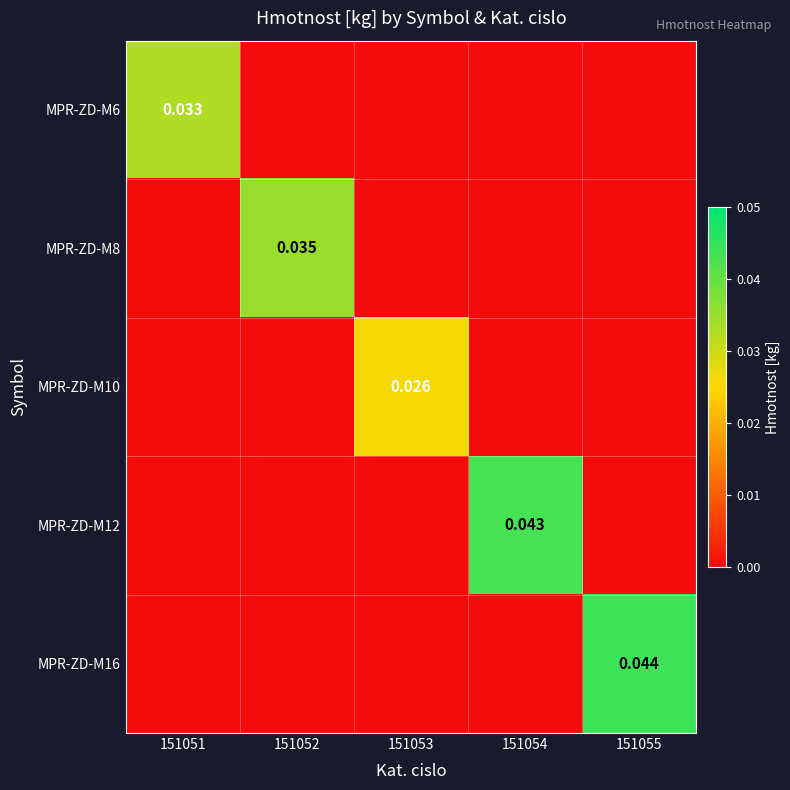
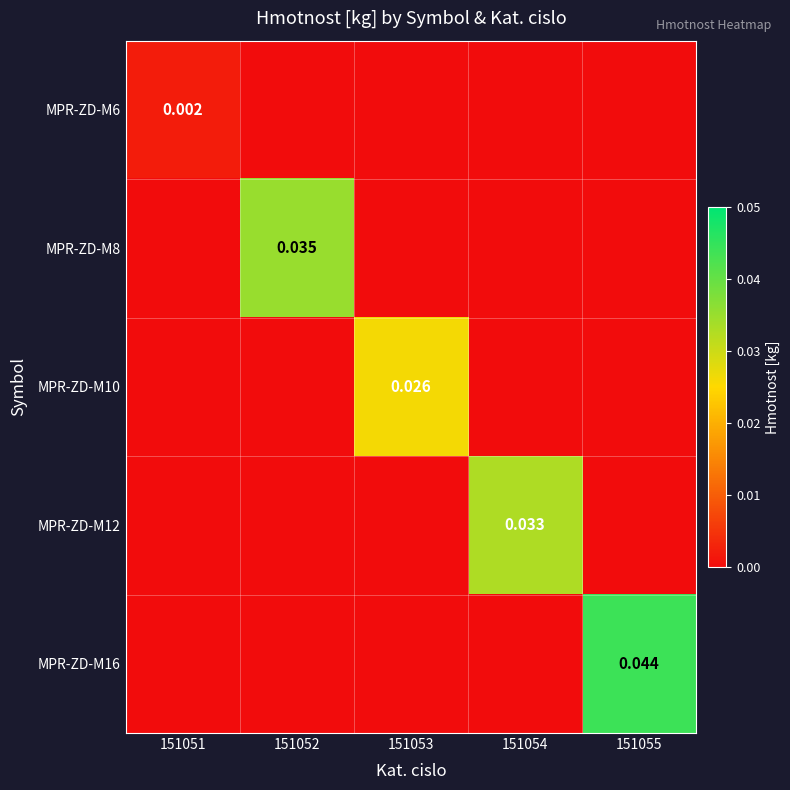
MPR-ZD-M6, 151051: 0.033 -> 0.002
MPR-ZD-M12, 151054: 0.043 -> 0.033
